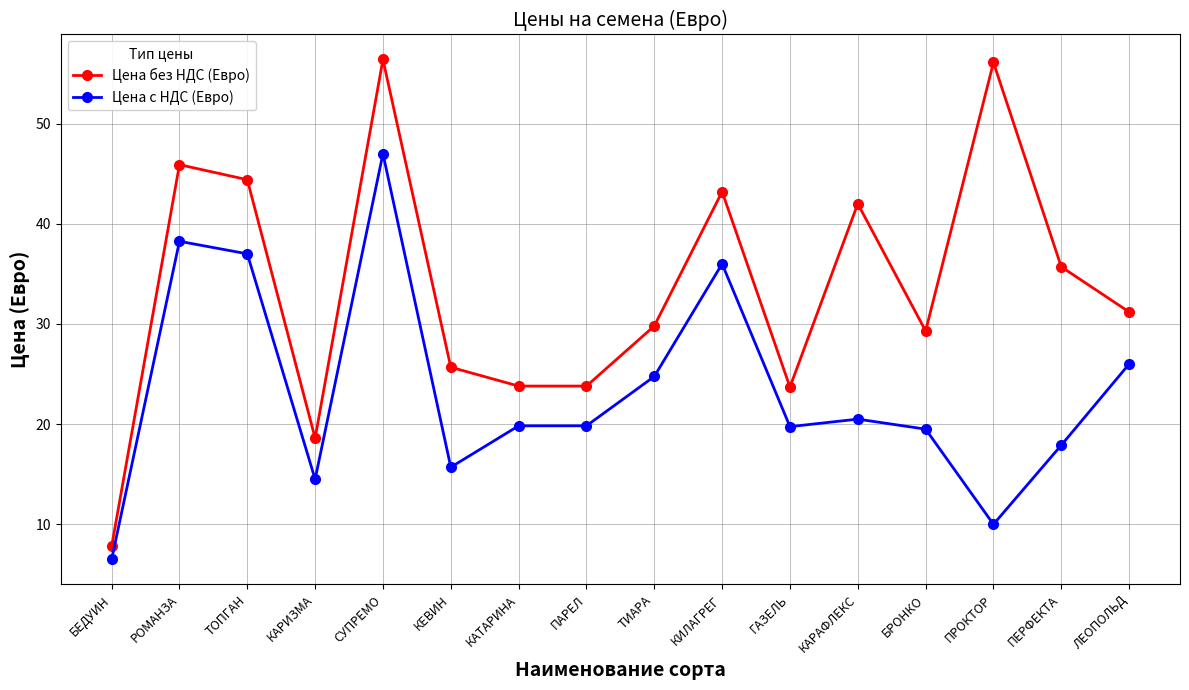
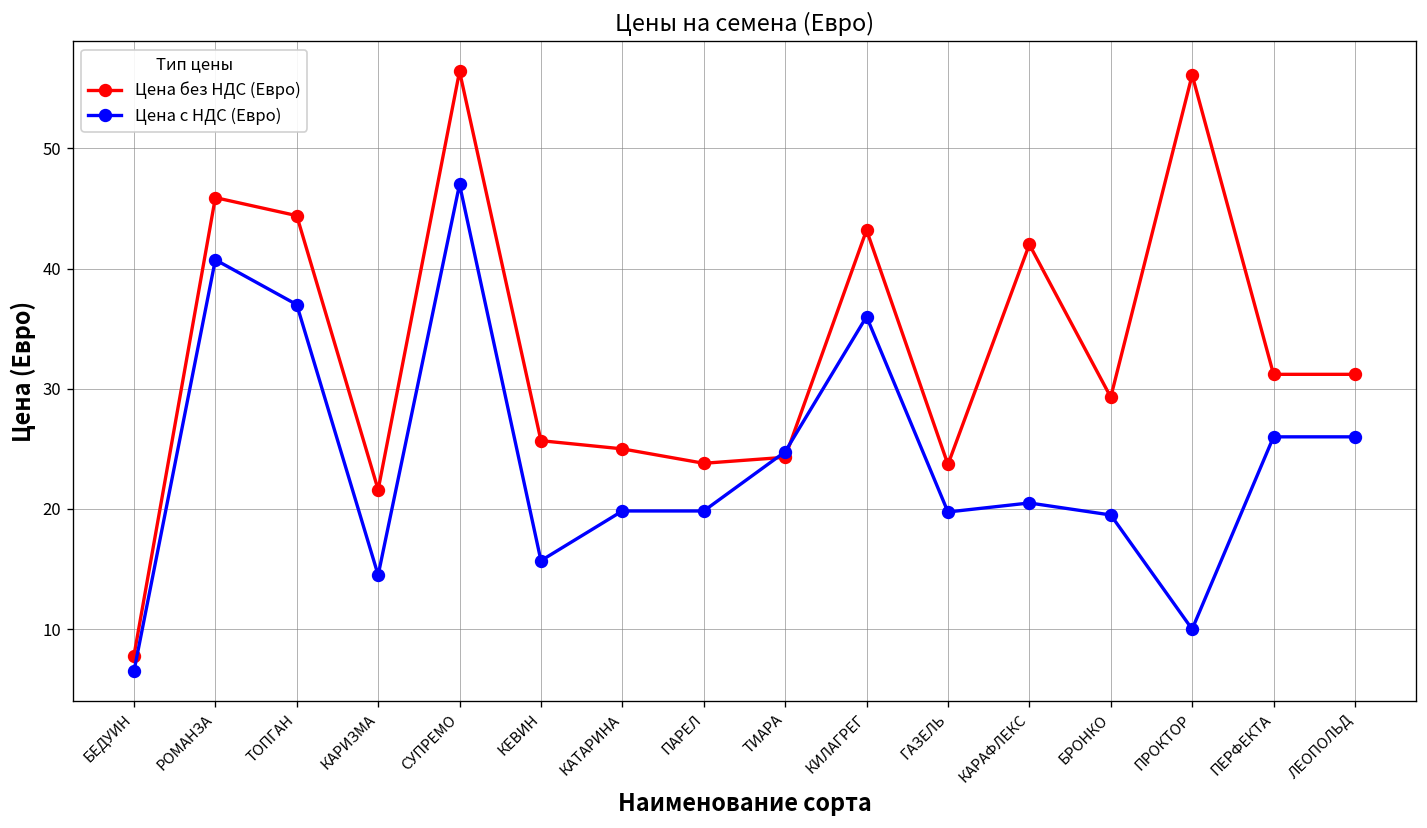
Цена с НДС (Евро), РОМАНЗА: 38.3 -> 40.7
Цена без НДС (Евро), КАРИЗМА: 18.6 -> 21.6
Цена без НДС (Евро), КАТАРИНА: 23.8 -> 25.0
Цена без НДС (Евро), ТИАРА: 29.8 -> 24.3
Цена без НДС (Евро), ПЕРФЕКТА: 35.7 -> 31.2
Цена с НДС (Евро), ПЕРФЕКТА: 17.9 -> 26.0
